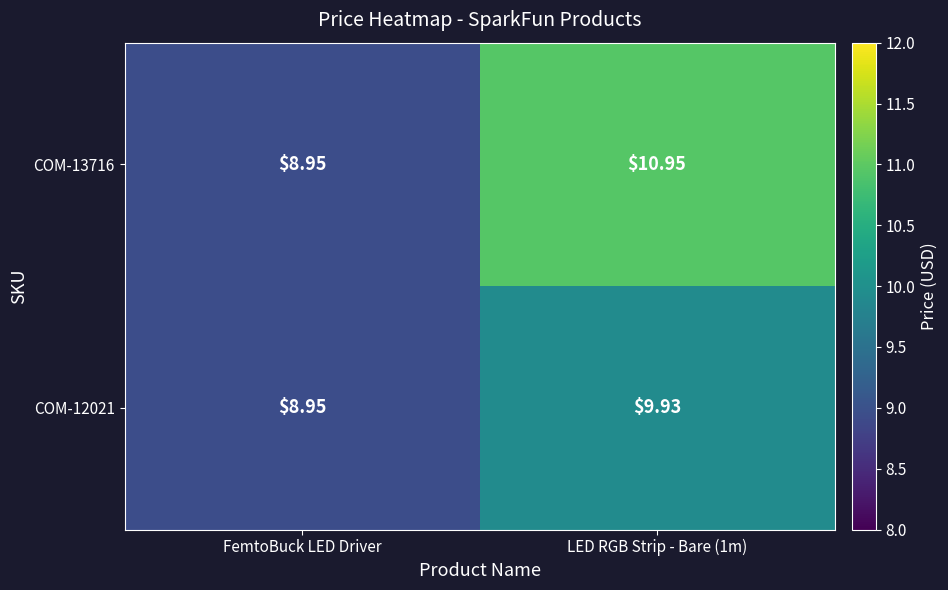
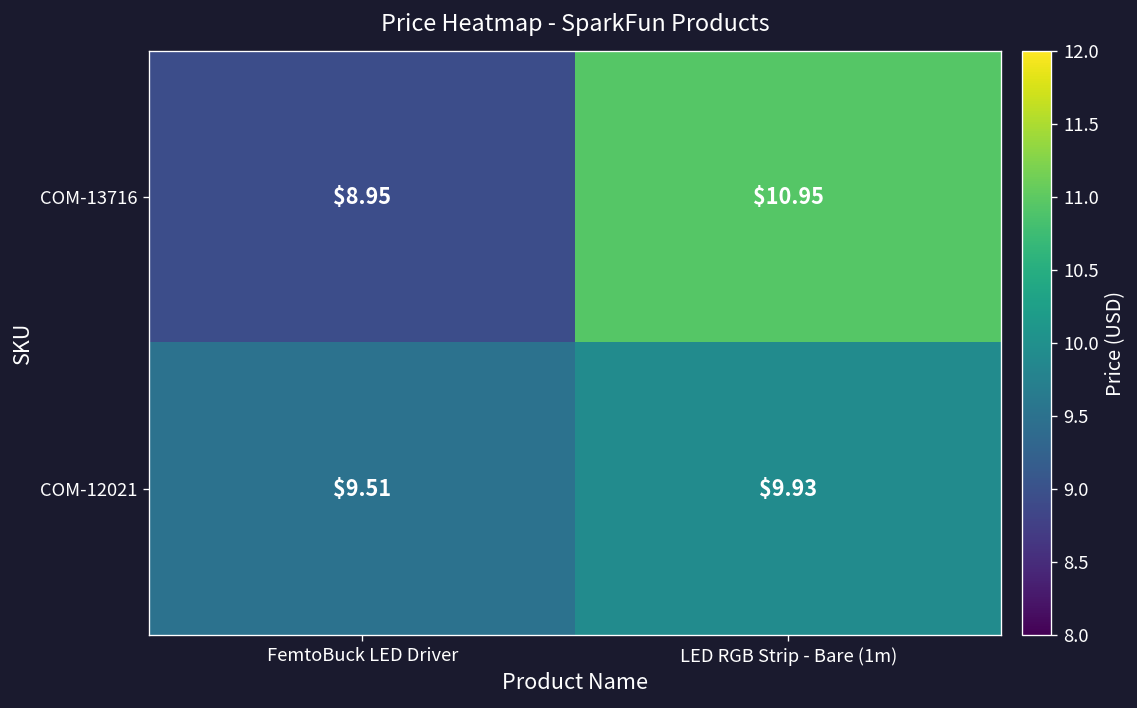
COM-12021, FemtoBuck LED Driver: $8.95 -> $9.51
